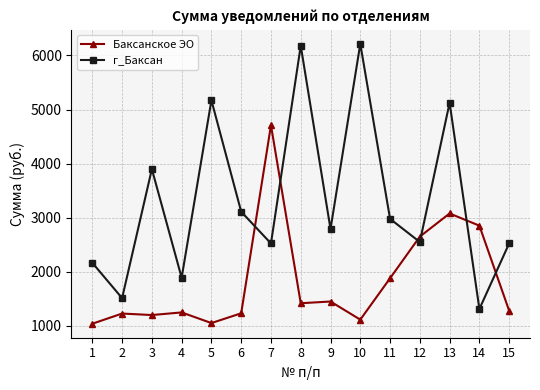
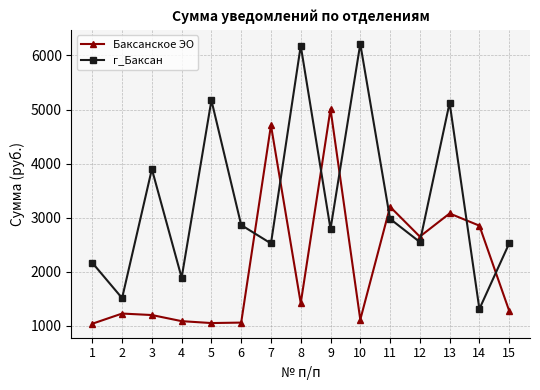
Баксанское ЭО, 4: 1200 -> 1100
Баксанское ЭО, 6: 1200 -> 1100
г_Баксан, 6: 3100 -> 2900
Баксанское ЭО, 9: 1500 -> 5000
Баксанское ЭО, 11: 1900 -> 3200
